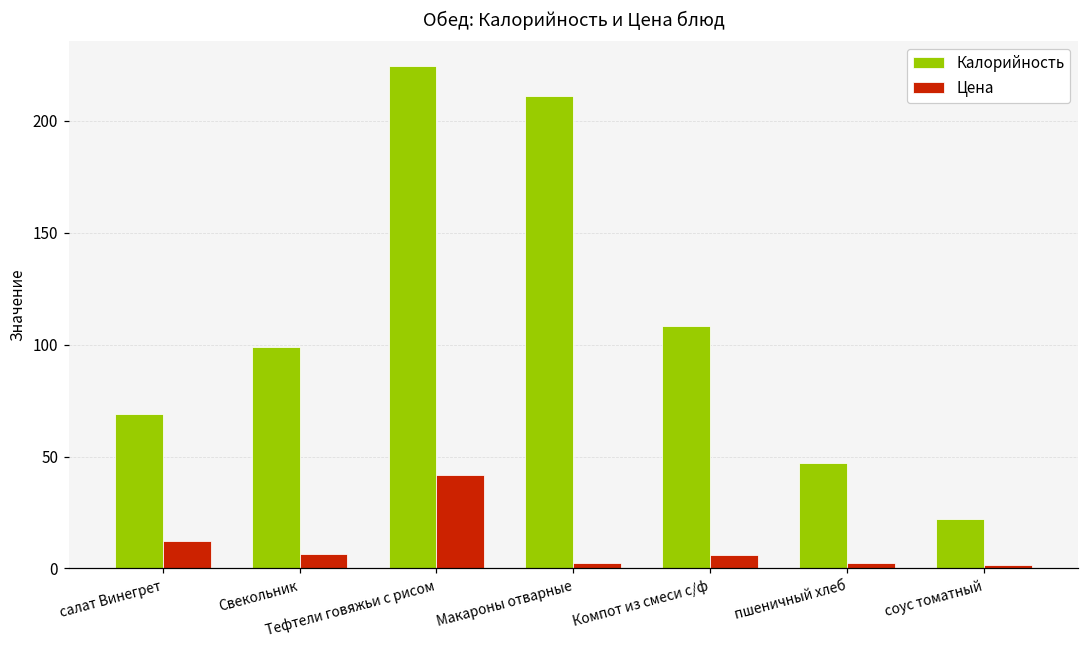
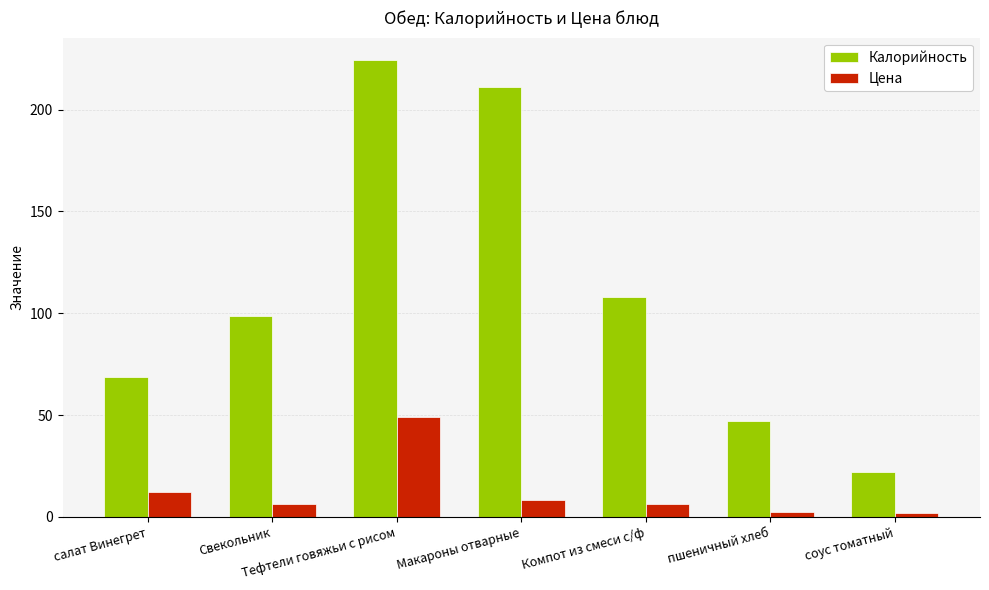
Цена, Тефтели говяжьи с рисом: 42 -> 49
Цена, Макароны отварные: 2 -> 8
